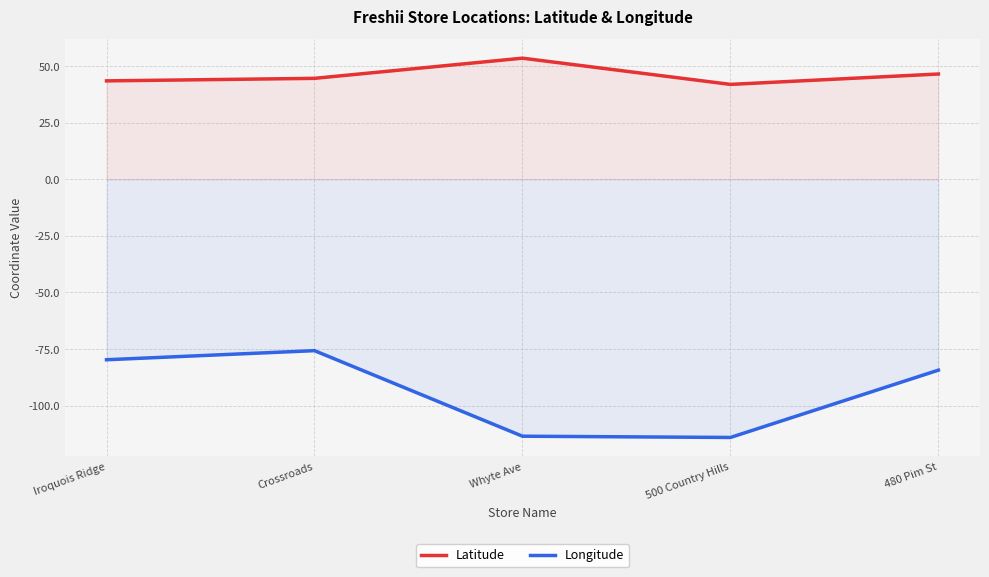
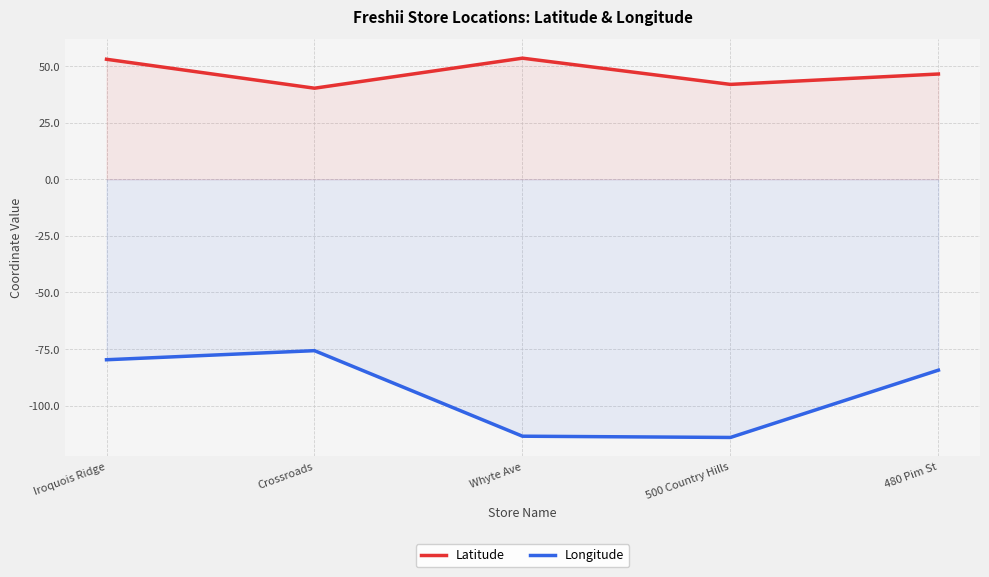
Latitude, Iroquois Ridge: 43 -> 53
Latitude, Crossroads: 45 -> 40
